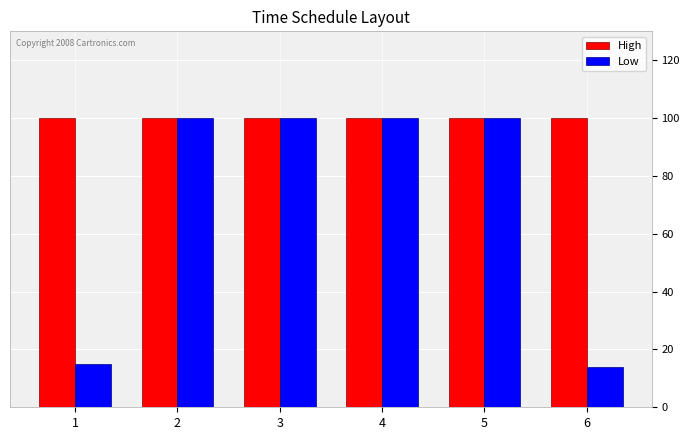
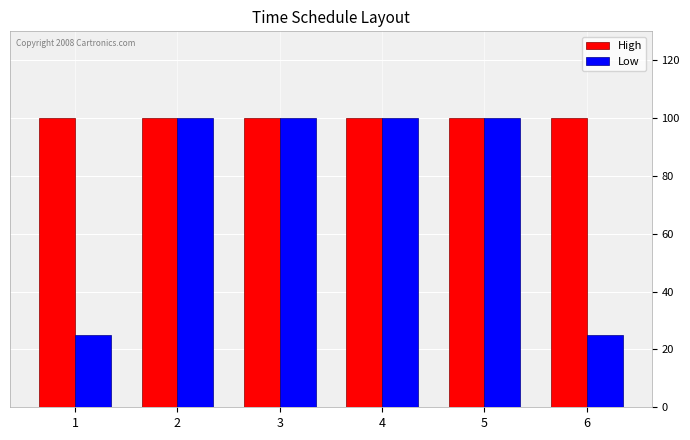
Low, 1: 15 -> 25
Low, 6: 14 -> 25
